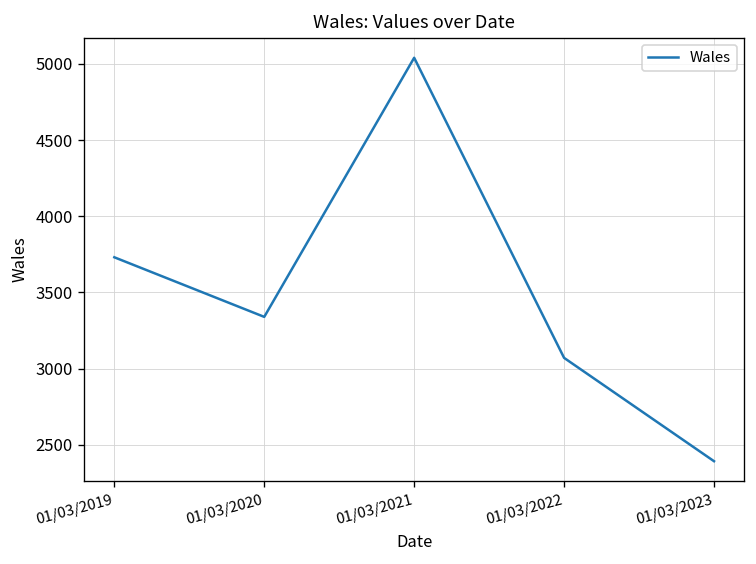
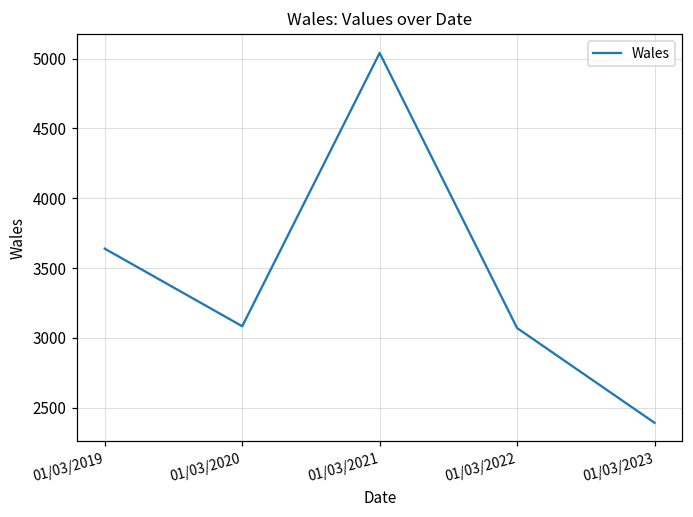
01/03/2019: 3730 -> 3640
01/03/2020: 3340 -> 3080
